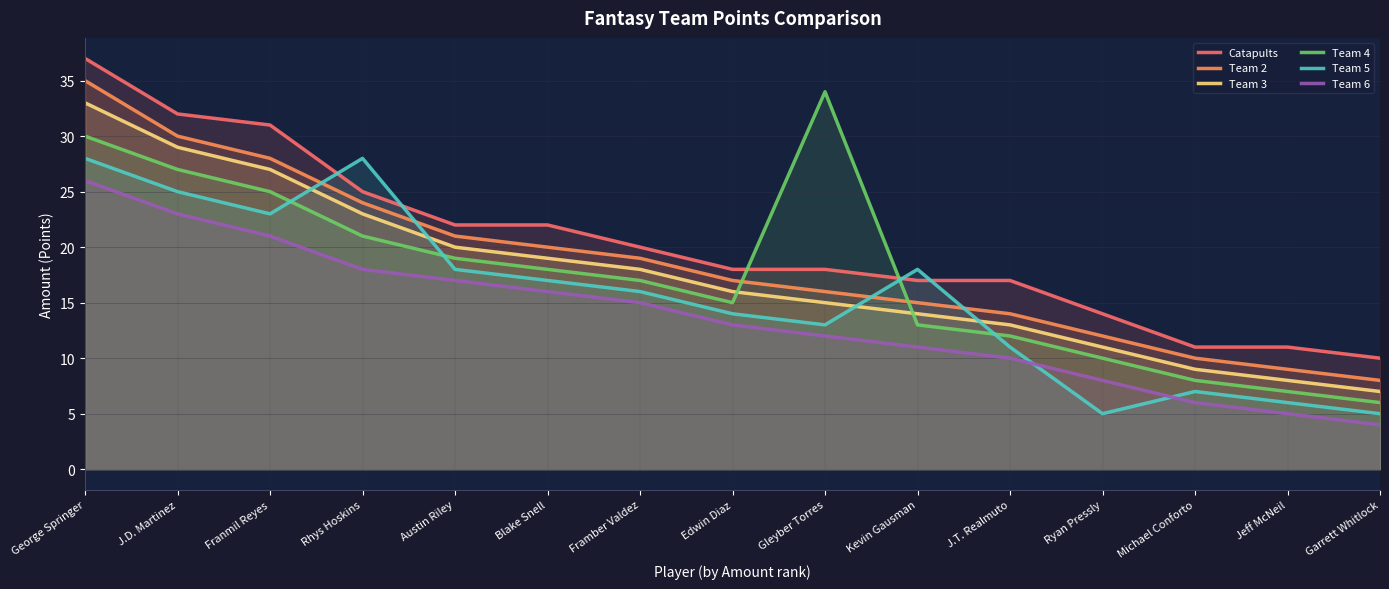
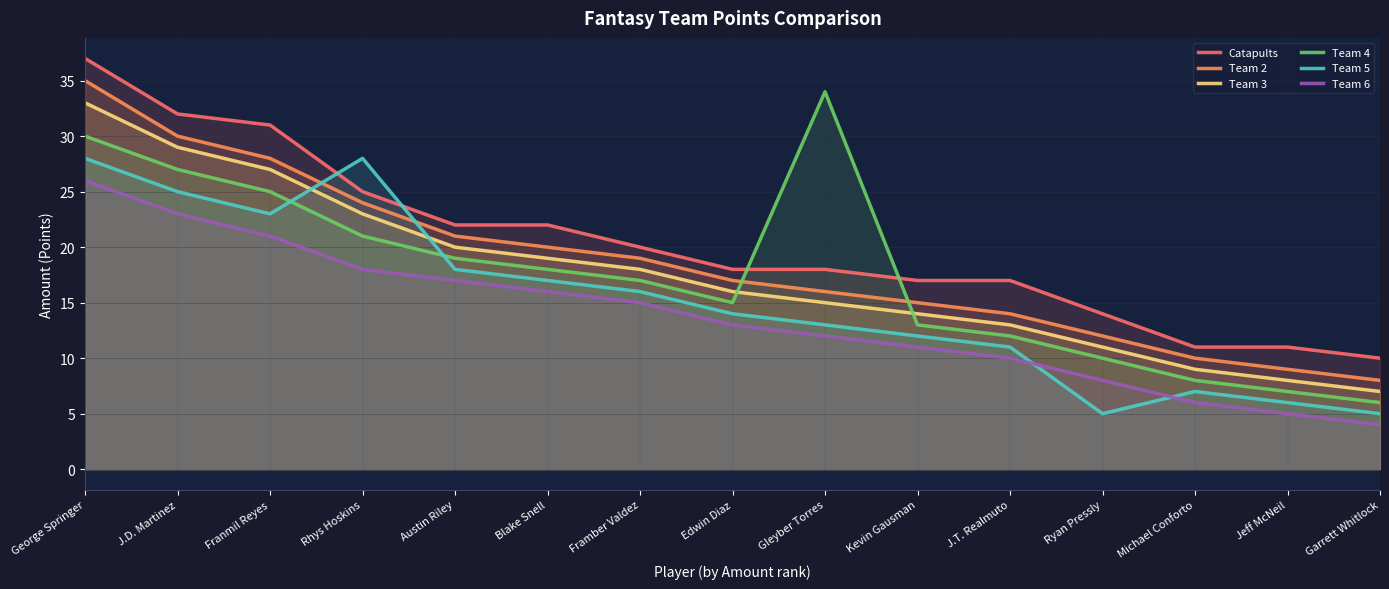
Team 5, Kevin Gausman: 18 -> 12
